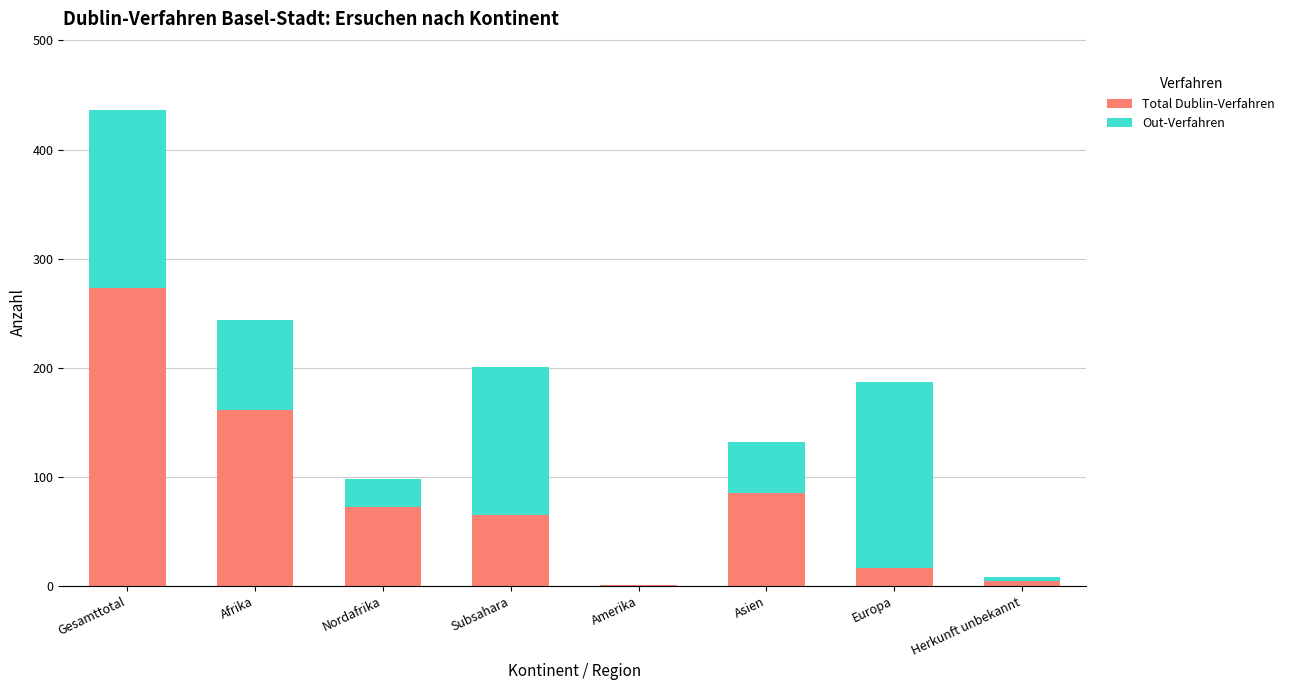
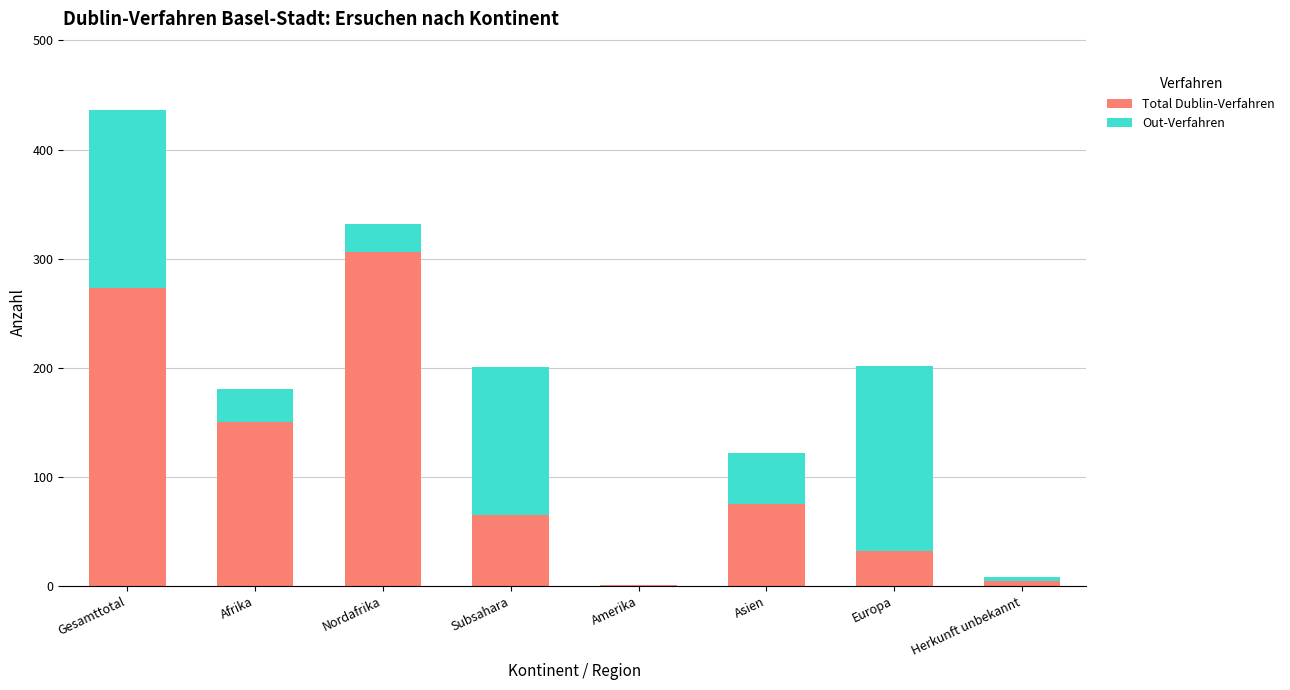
Total Dublin-Verfahren, Afrika: 161 -> 150
Out-Verfahren, Afrika: 83 -> 31
Total Dublin-Verfahren, Nordafrika: 72 -> 306
Total Dublin-Verfahren, Asien: 85 -> 75
Total Dublin-Verfahren, Europa: 17 -> 32
